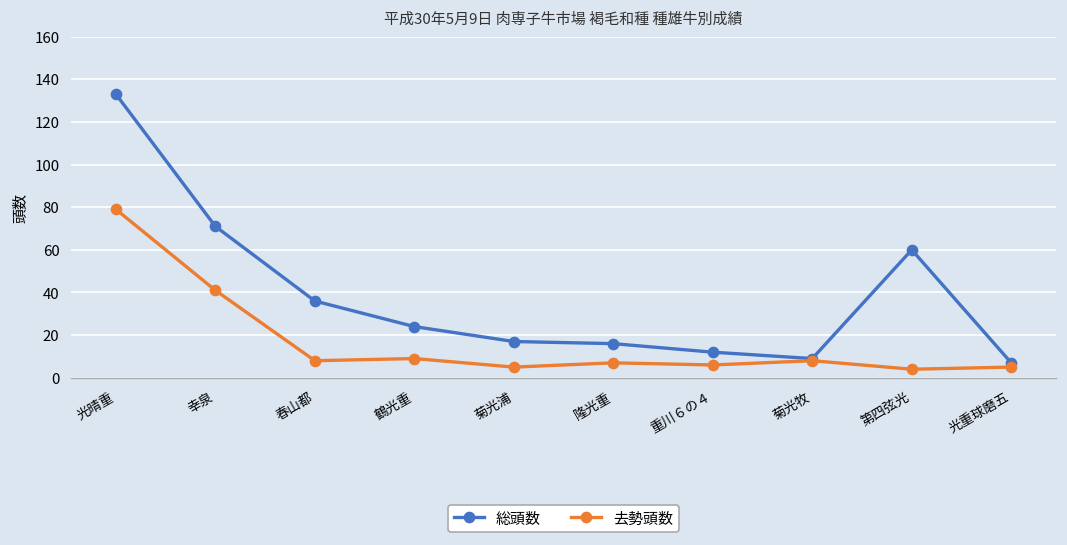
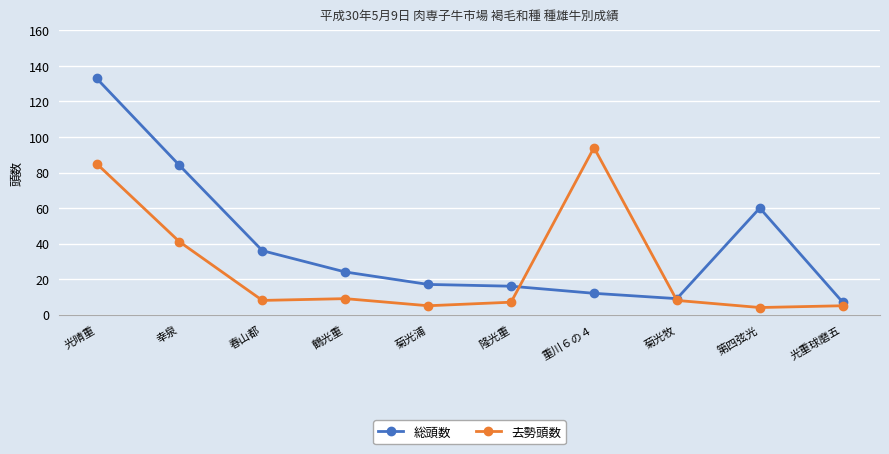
去勢頭数, 光晴重: 79 -> 85
総頭数, 幸泉: 71 -> 84
去勢頭数, 重川６の４: 6 -> 94
